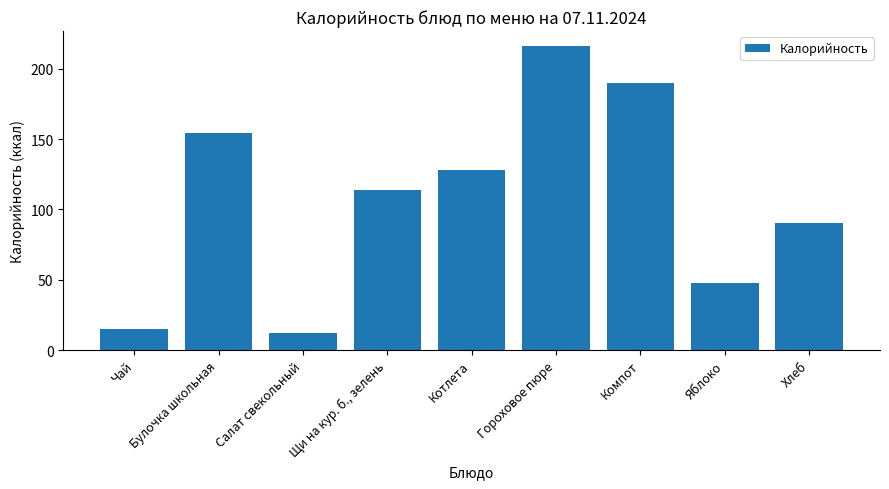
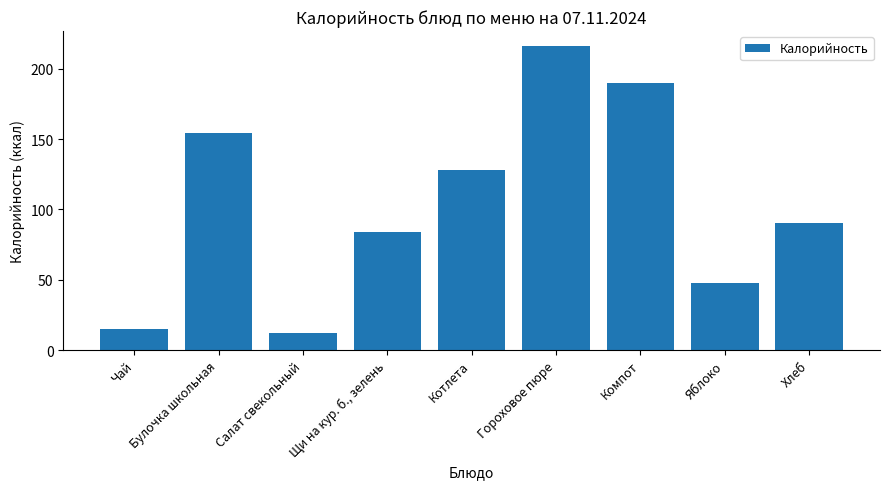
Щи на кур. б., зелень: 114 -> 84
